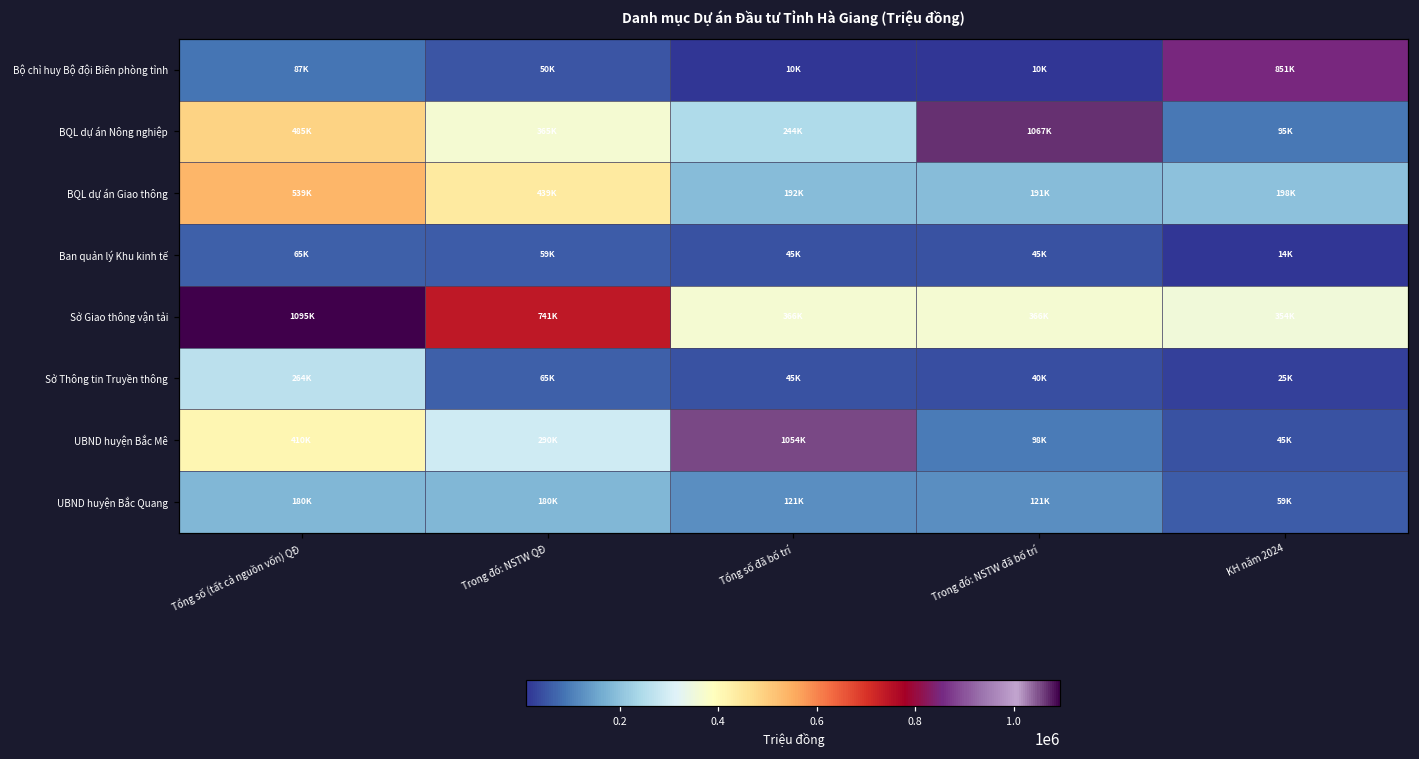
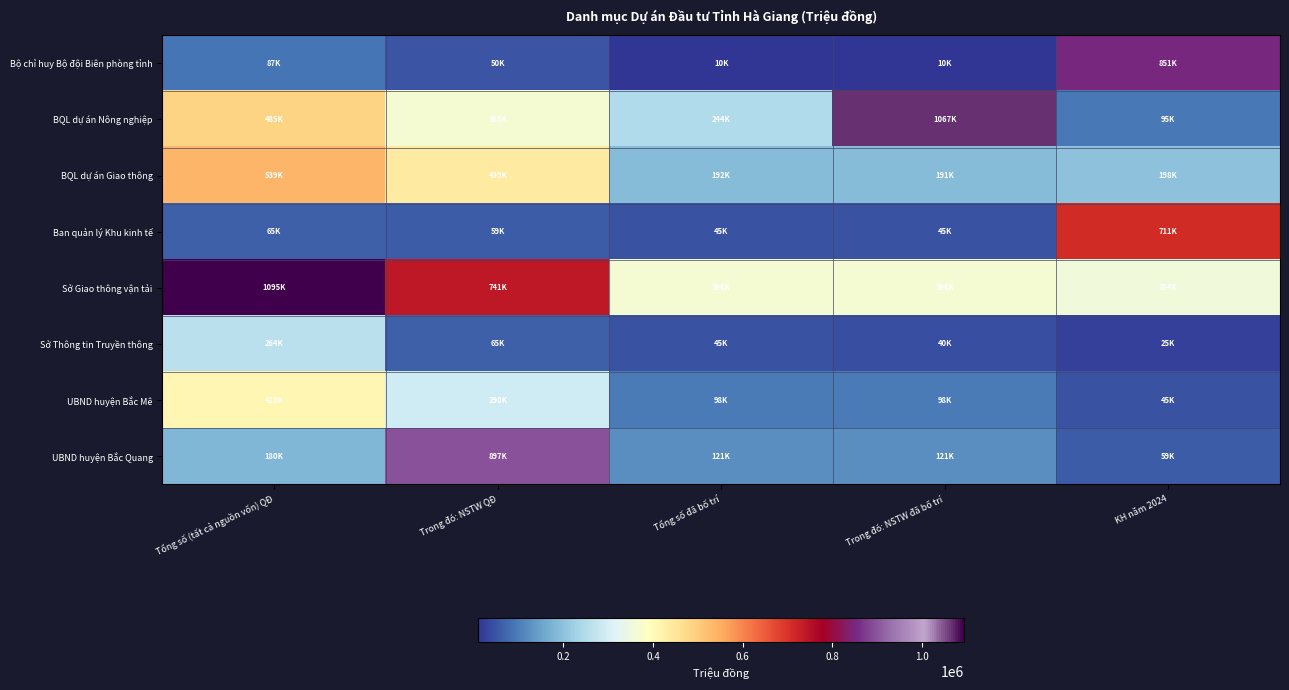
Ban quản lý Khu kinh tế, KH năm 2024: 14K -> 711K
UBND huyện Bắc Mê, Tổng số đã bố trí: 1054K -> 98K
UBND huyện Bắc Quang, Trong đó: NSTW QĐ: 180K -> 897K
